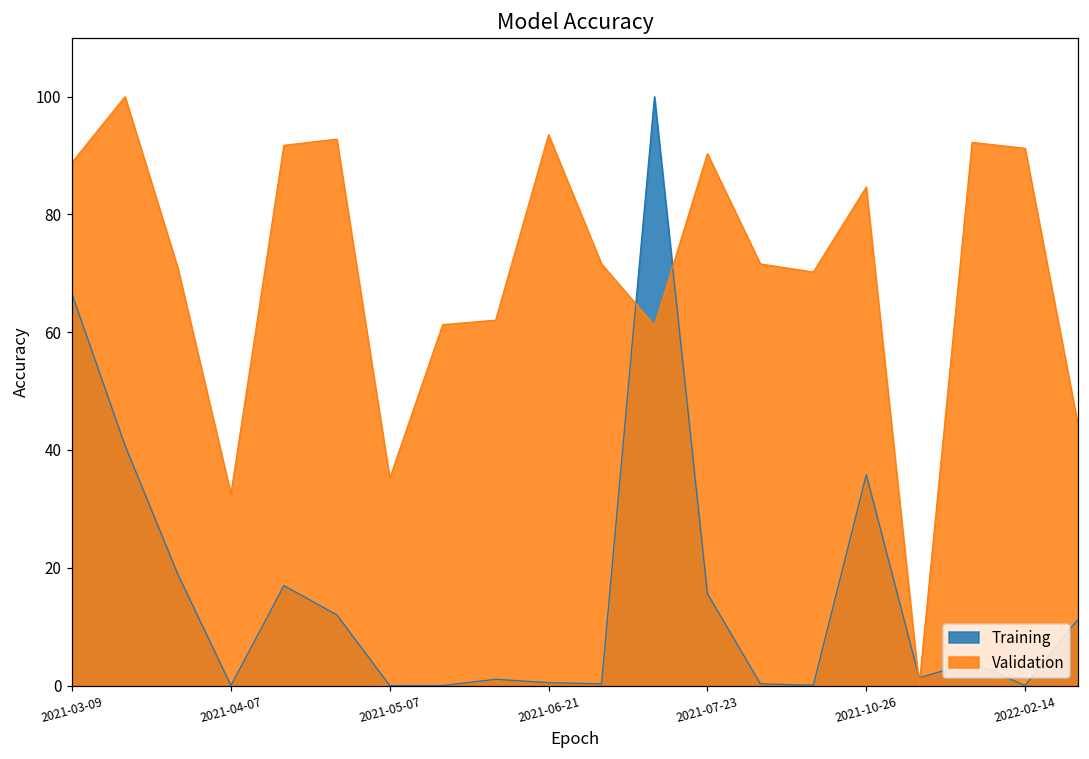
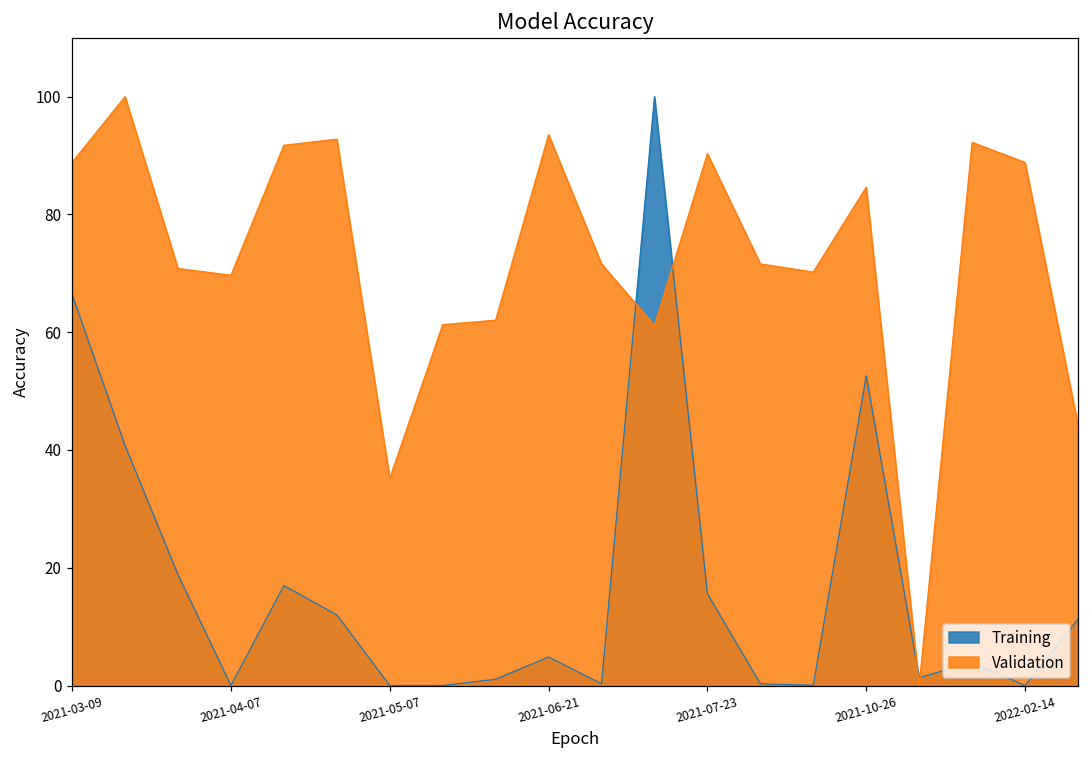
Validation, 2021-04-07: 33 -> 70
Training, 2021-06-21: 0 -> 5
Training, 2021-10-26: 36 -> 53
Validation, 2022-02-14: 91 -> 89
